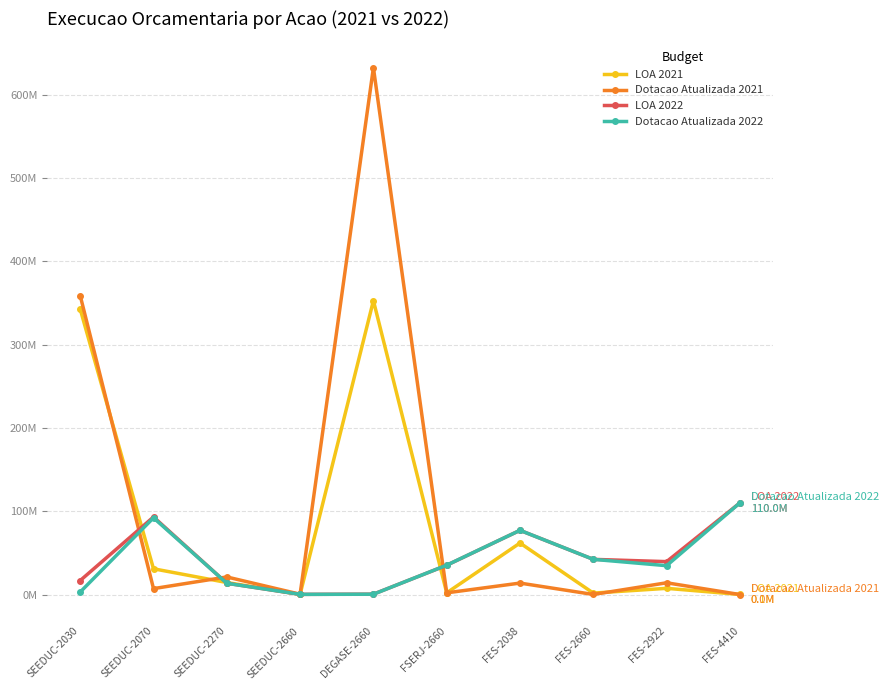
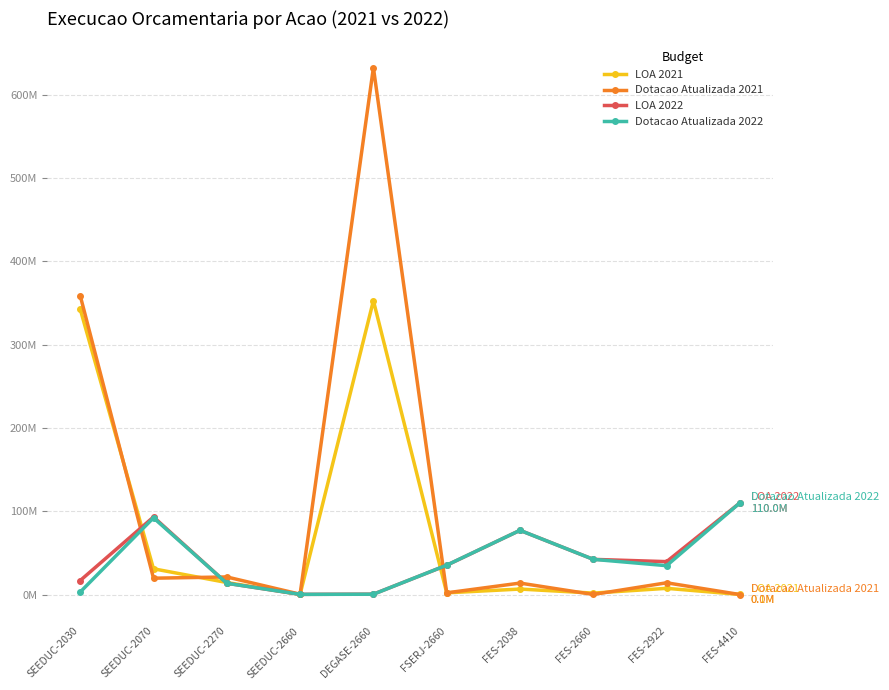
Dotacao Atualizada 2021, SEEDUC-2070: 10000000 -> 20000000
LOA 2021, FES-2038: 60000000 -> 10000000
